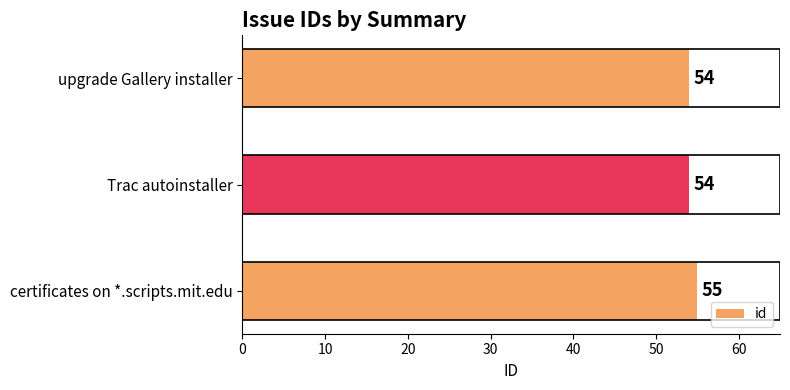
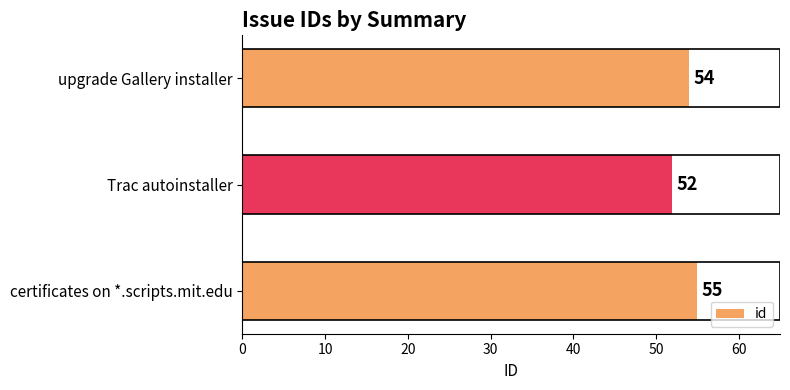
Trac autoinstaller: 54 -> 52
